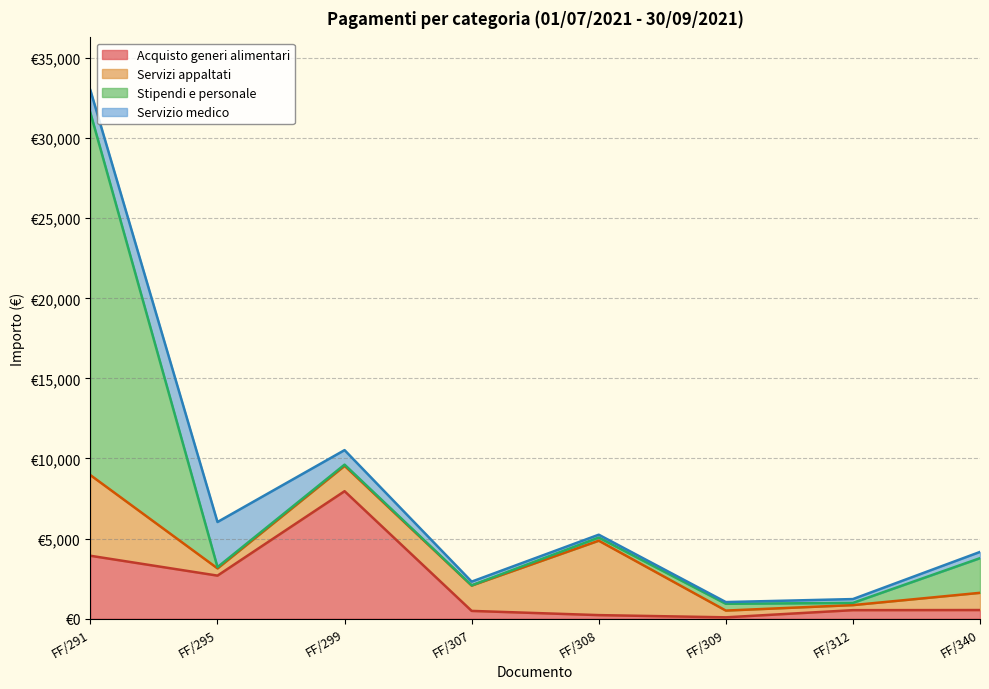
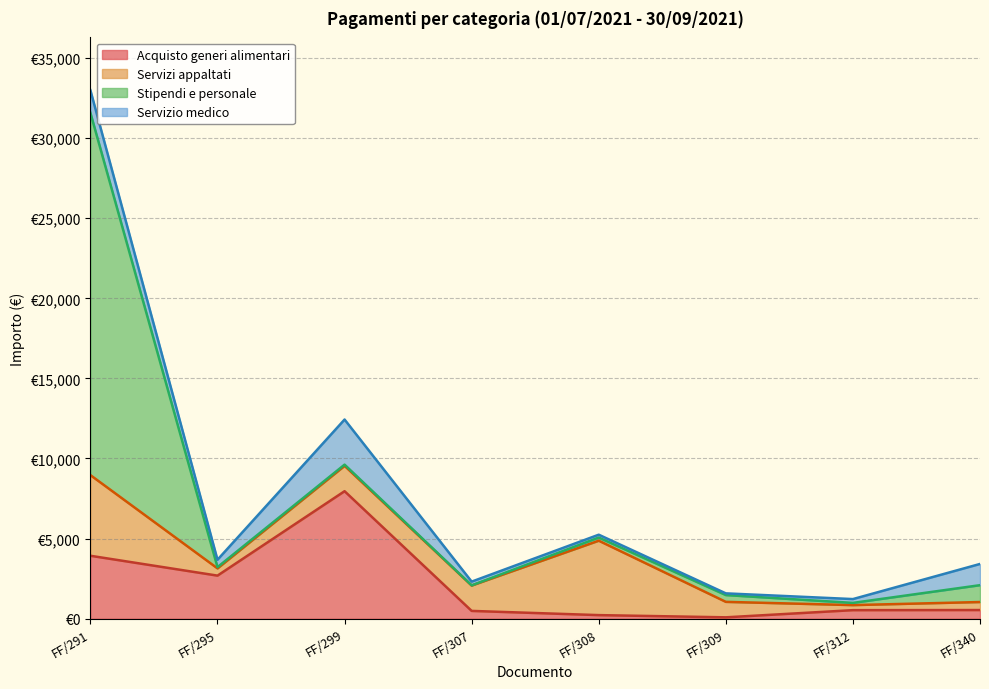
Servizio medico, FF/295: €2,800 -> €500
Servizio medico, FF/299: €900 -> €2,800
Servizi appaltati, FF/309: €400 -> €1,000
Servizi appaltati, FF/340: €1,100 -> €500
Stipendi e personale, FF/340: €2,200 -> €1,100
Servizio medico, FF/340: €400 -> €1,300
